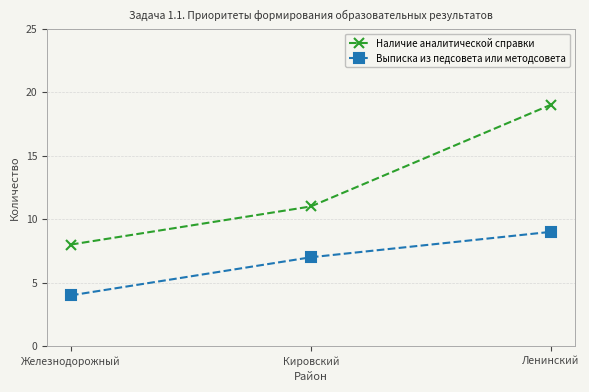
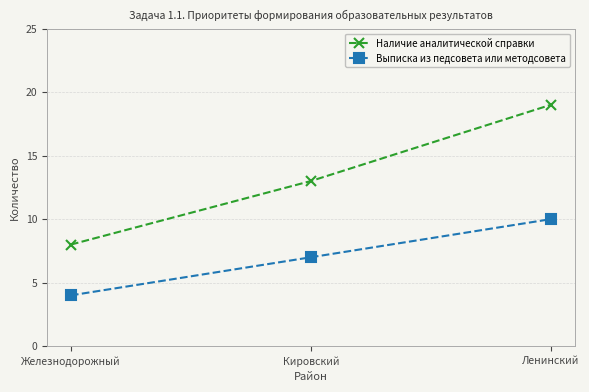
Наличие аналитической справки, Кировский: 11 -> 13
Выписка из педсовета или методсовета, Ленинский: 9 -> 10
